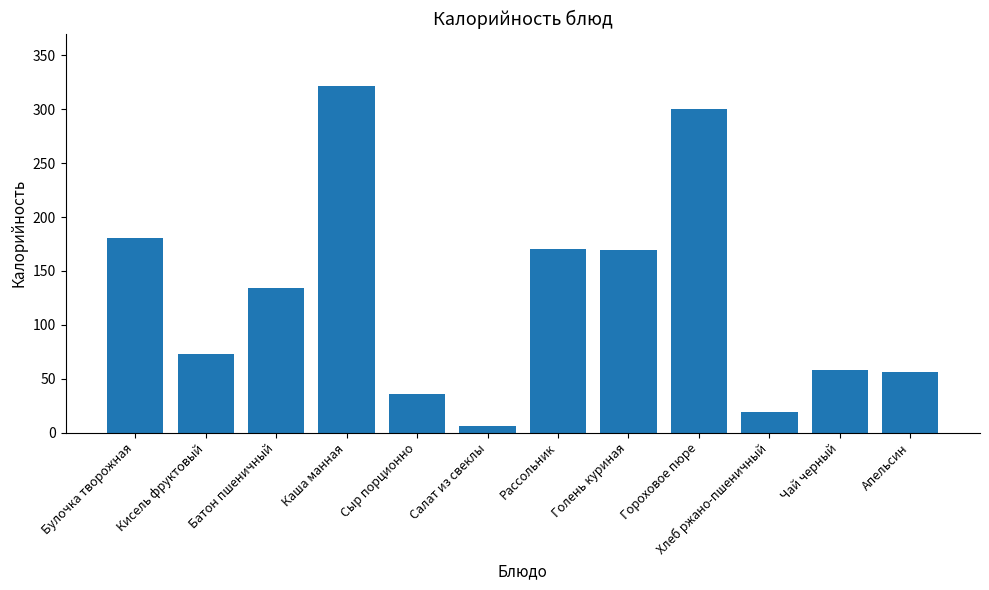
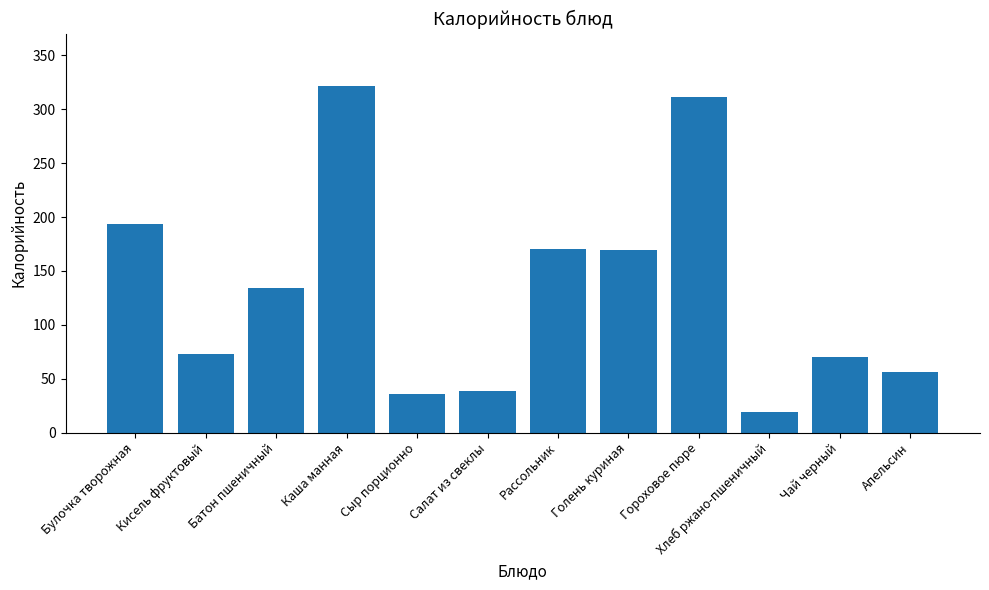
Булочка творожная: 181 -> 194
Салат из свеклы: 6 -> 39
Гороховое пюре: 300 -> 311
Чай черный: 58 -> 70
